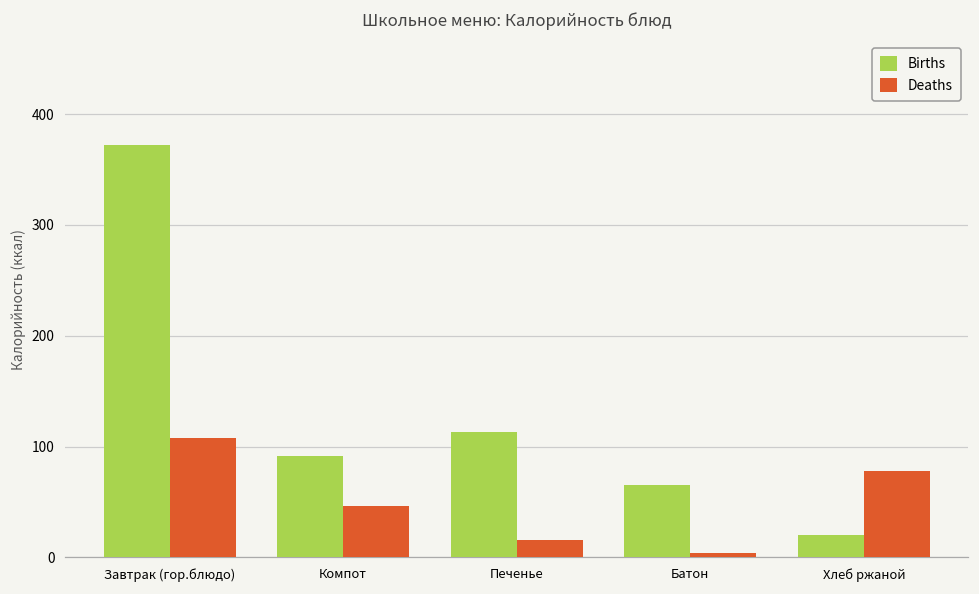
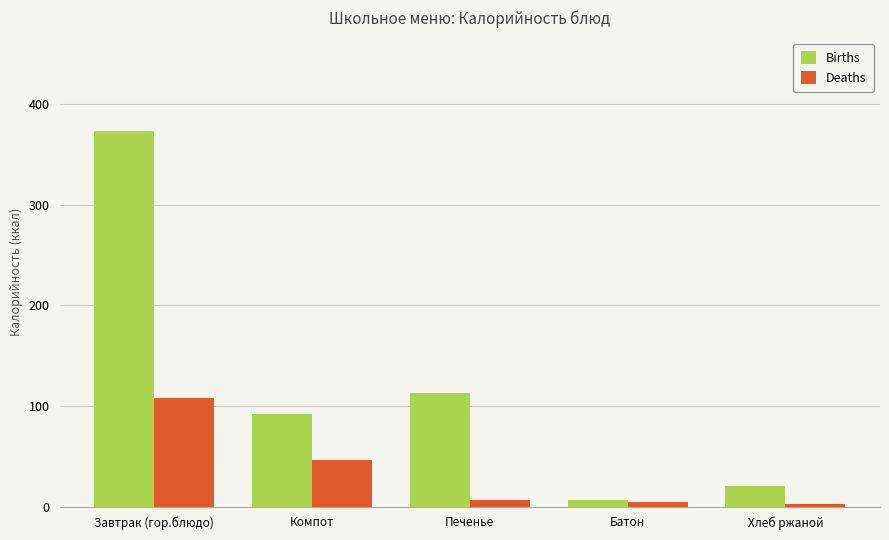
Deaths, Печенье: 16 -> 6
Births, Батон: 66 -> 7
Deaths, Хлеб ржаной: 78 -> 3
